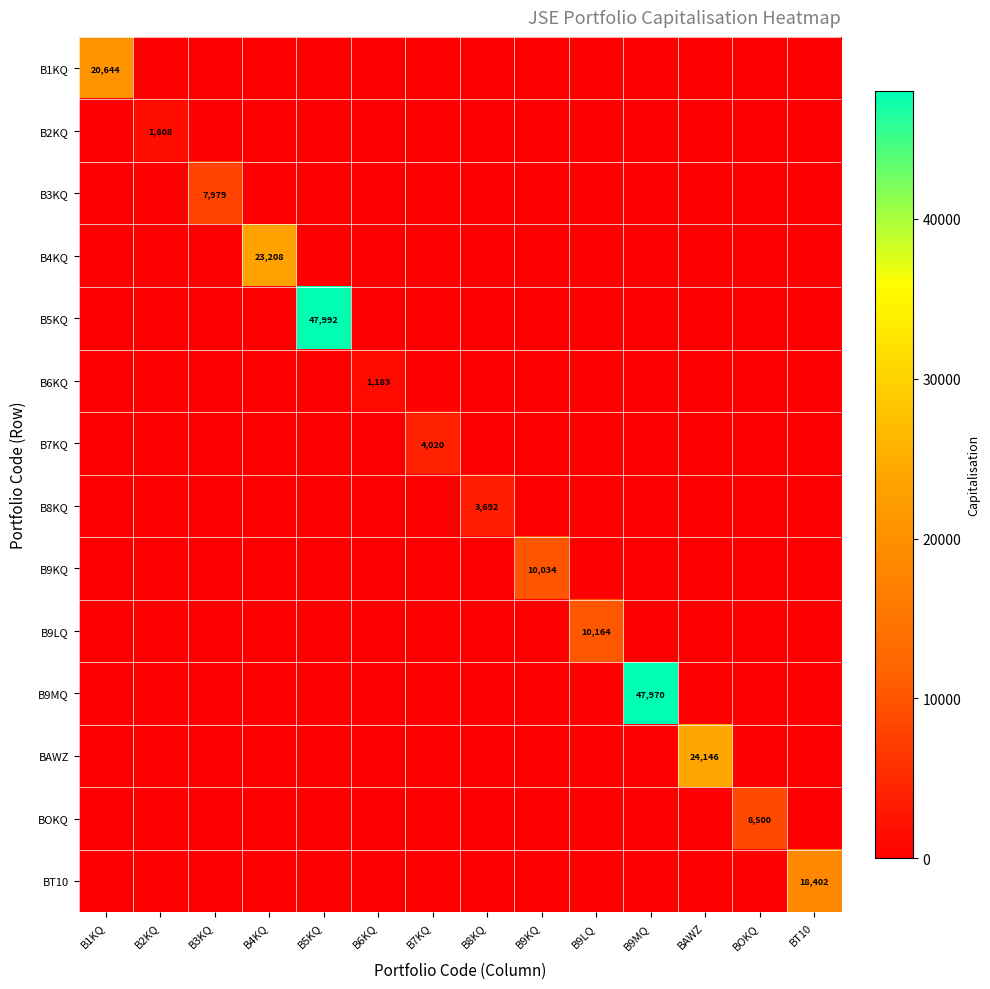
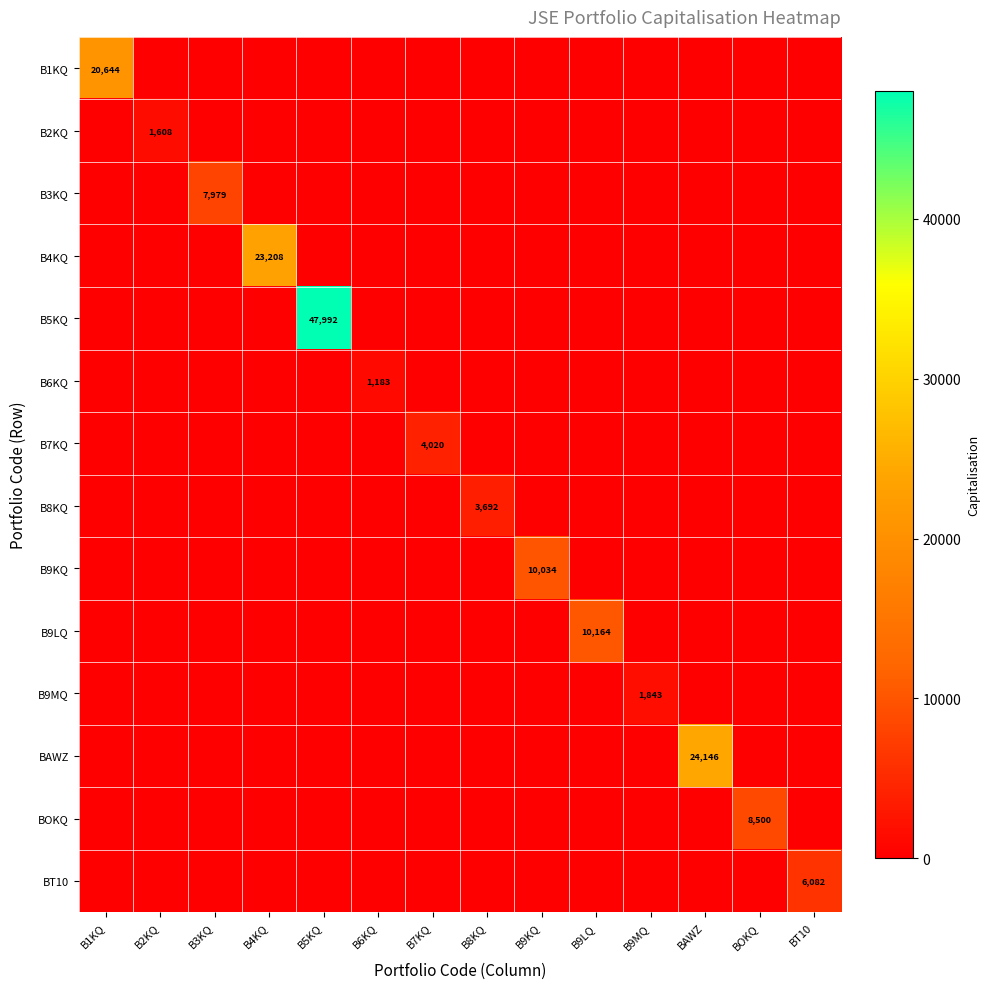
B9MQ, B9MQ: 47,970 -> 1,843
BT10, BT10: 18,402 -> 6,082
